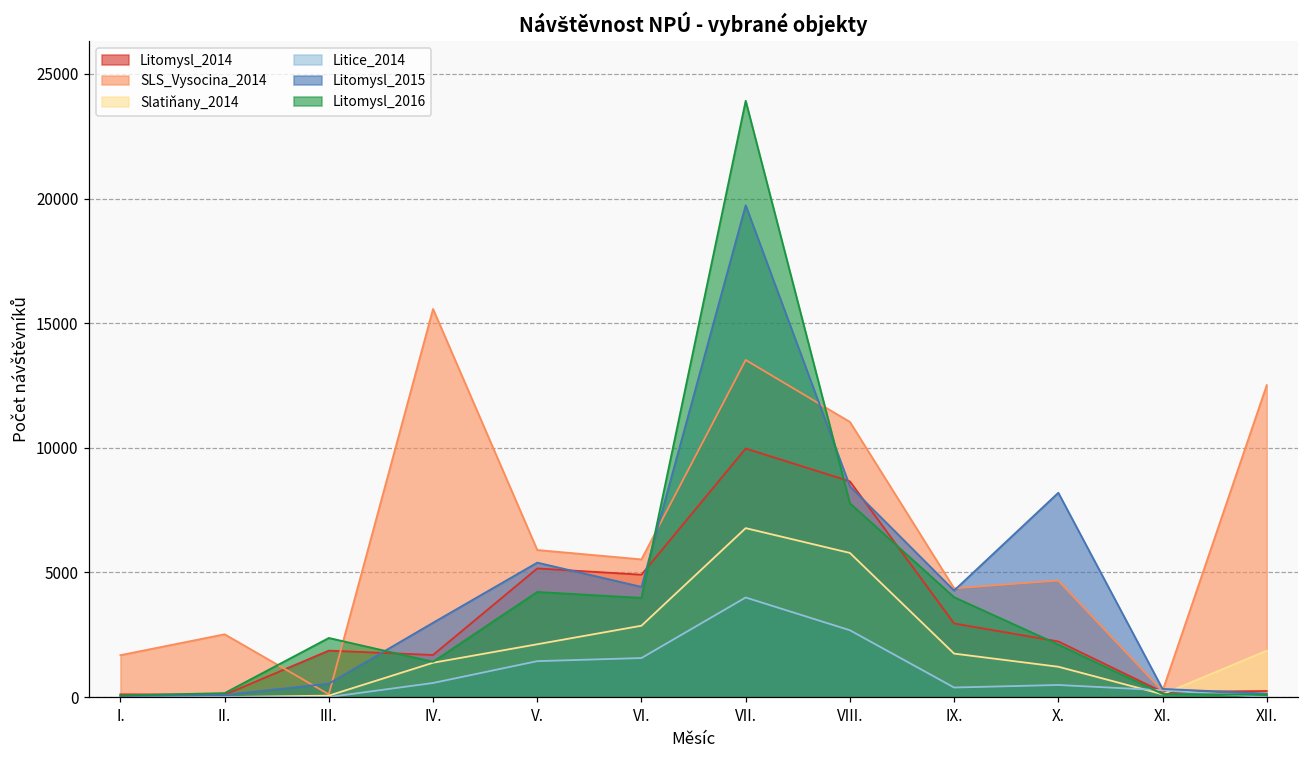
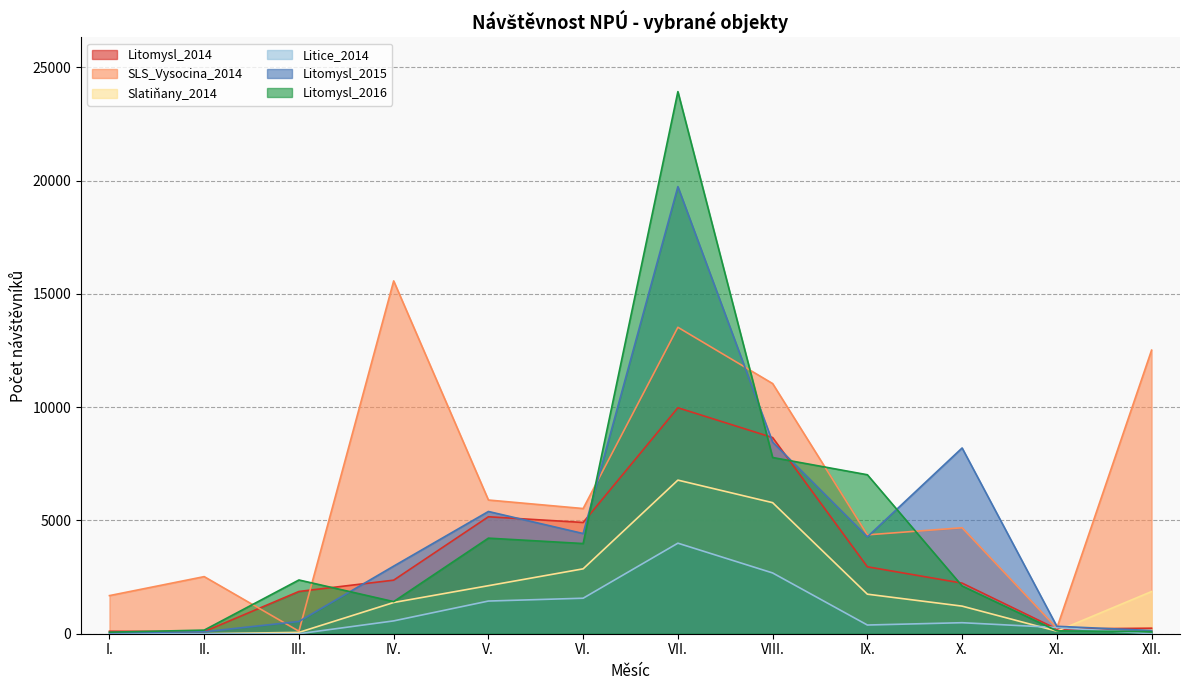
Litomysl_2014, IV.: 1700 -> 2400
Litomysl_2016, IX.: 4000 -> 7000
